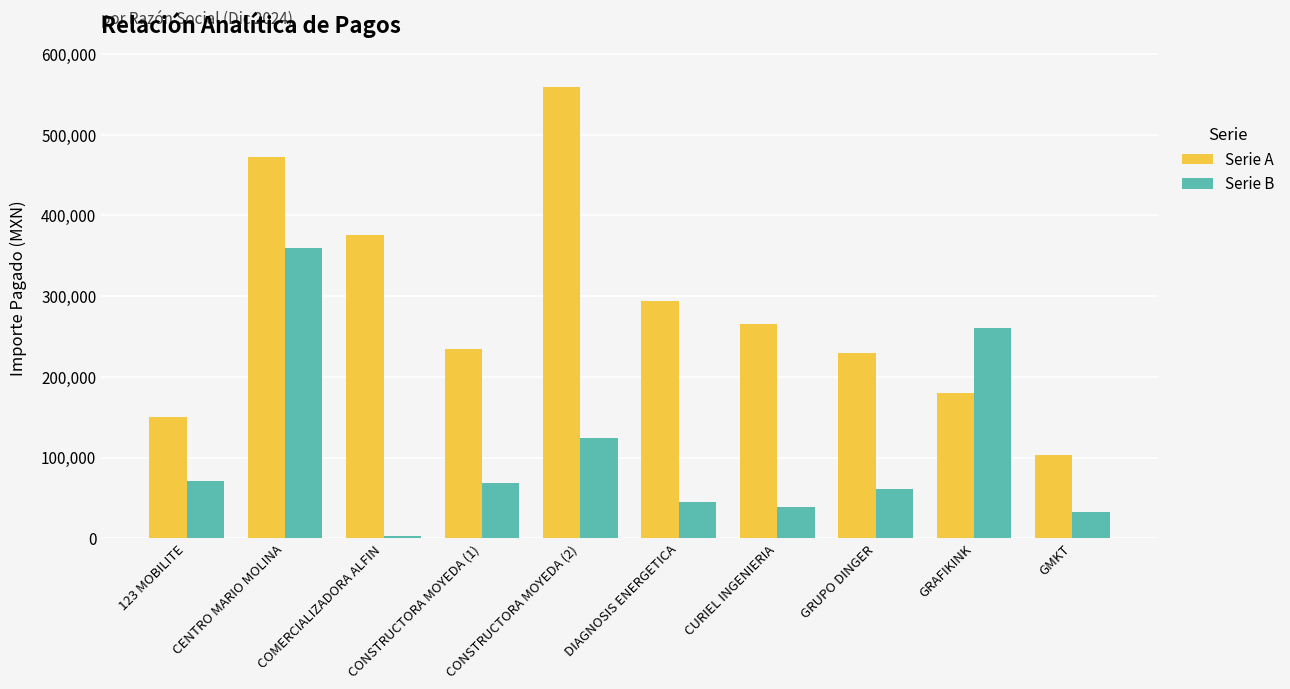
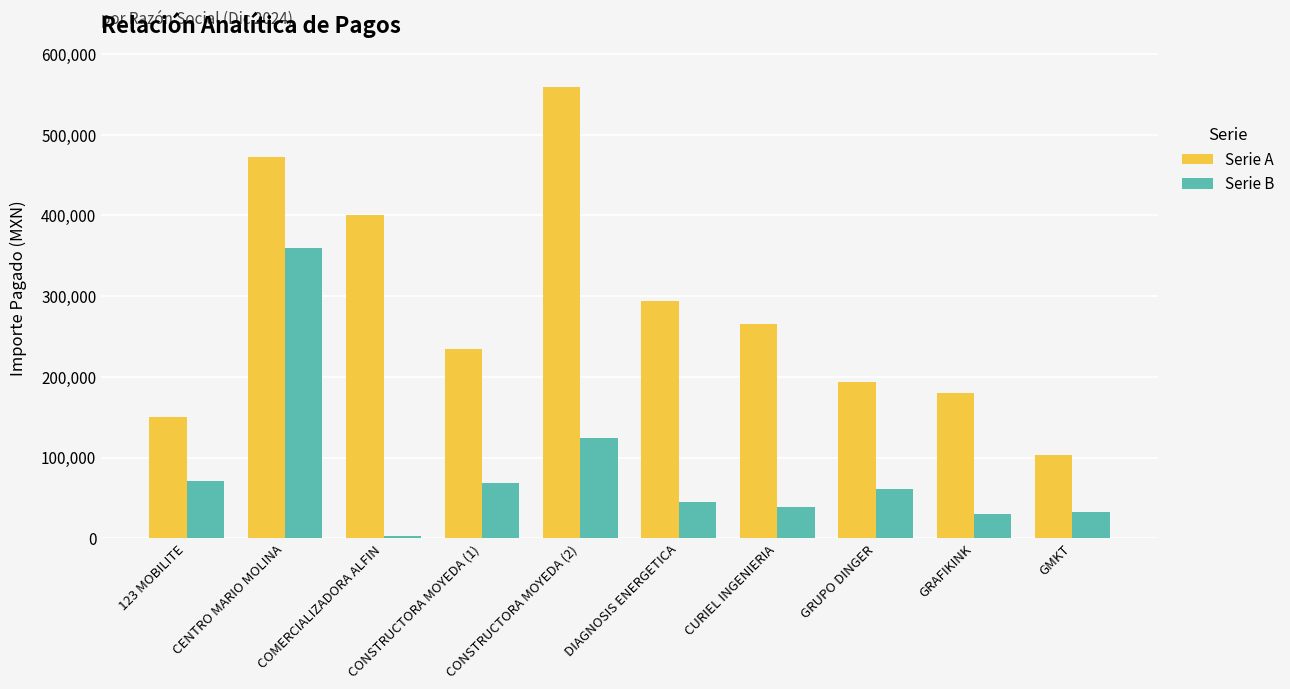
Serie A, COMERCIALIZADORA ALFIN: 380,000 -> 400,000
Serie A, GRUPO DINGER: 230,000 -> 190,000
Serie B, GRAFIKINK: 260,000 -> 30,000
